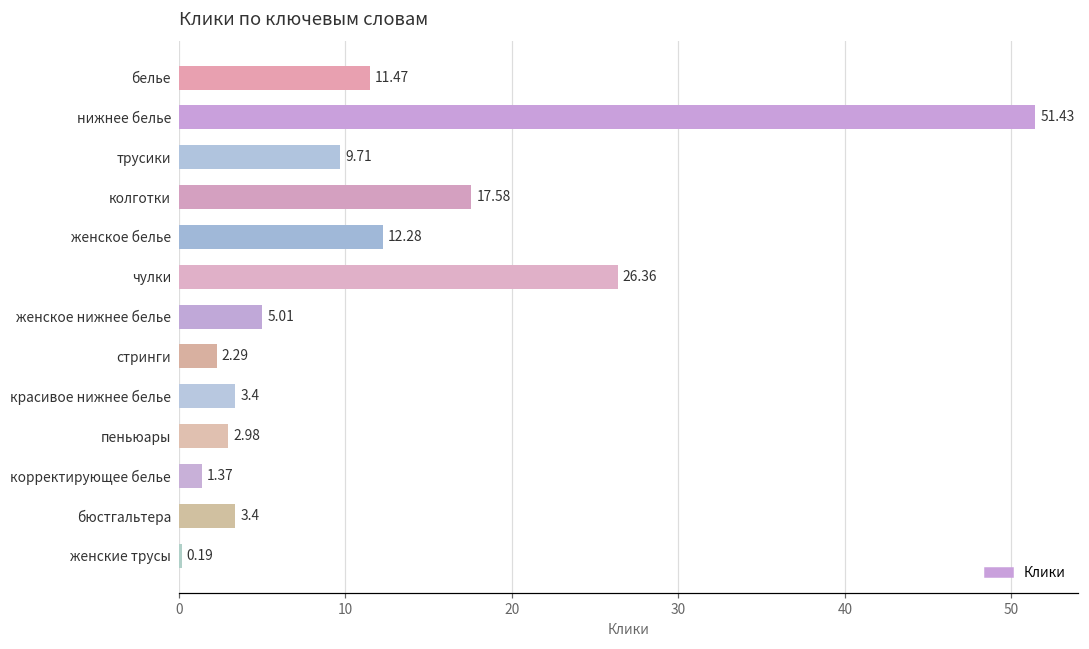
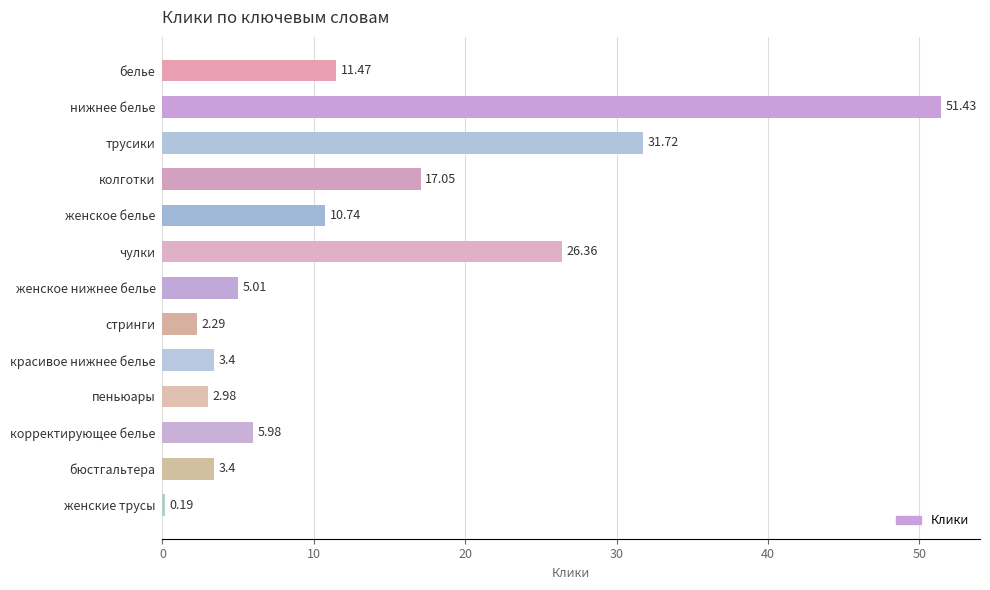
трусики: 9.71 -> 31.72
колготки: 17.58 -> 17.05
женское белье: 12.28 -> 10.74
корректирующее белье: 1.37 -> 5.98
